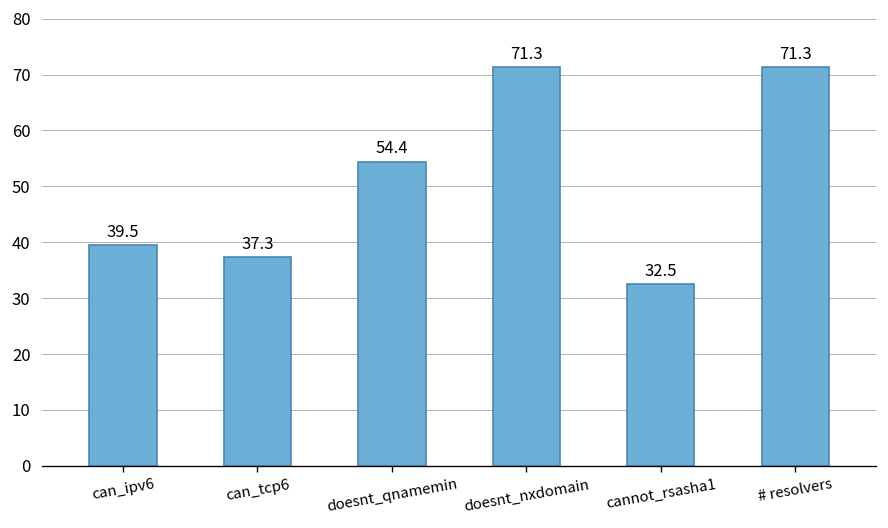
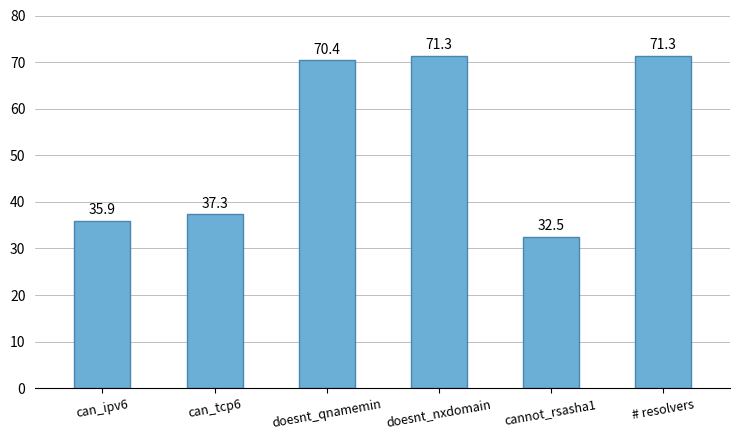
can_ipv6: 39.5 -> 35.9
doesnt_qnamemin: 54.4 -> 70.4
